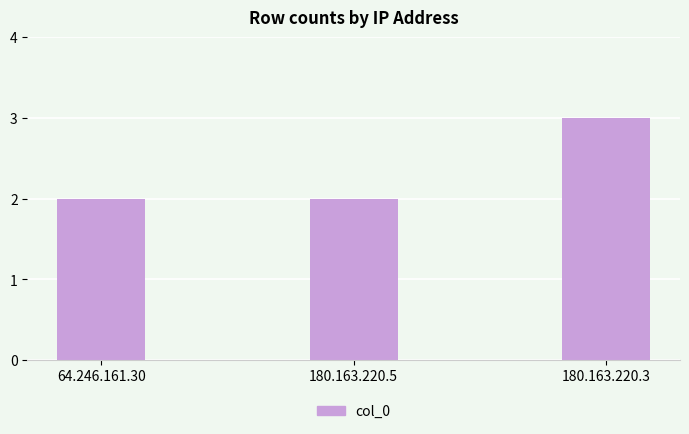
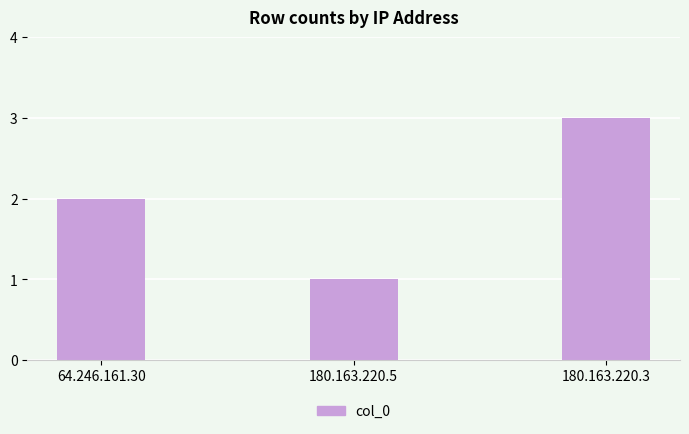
180.163.220.5: 2 -> 1
